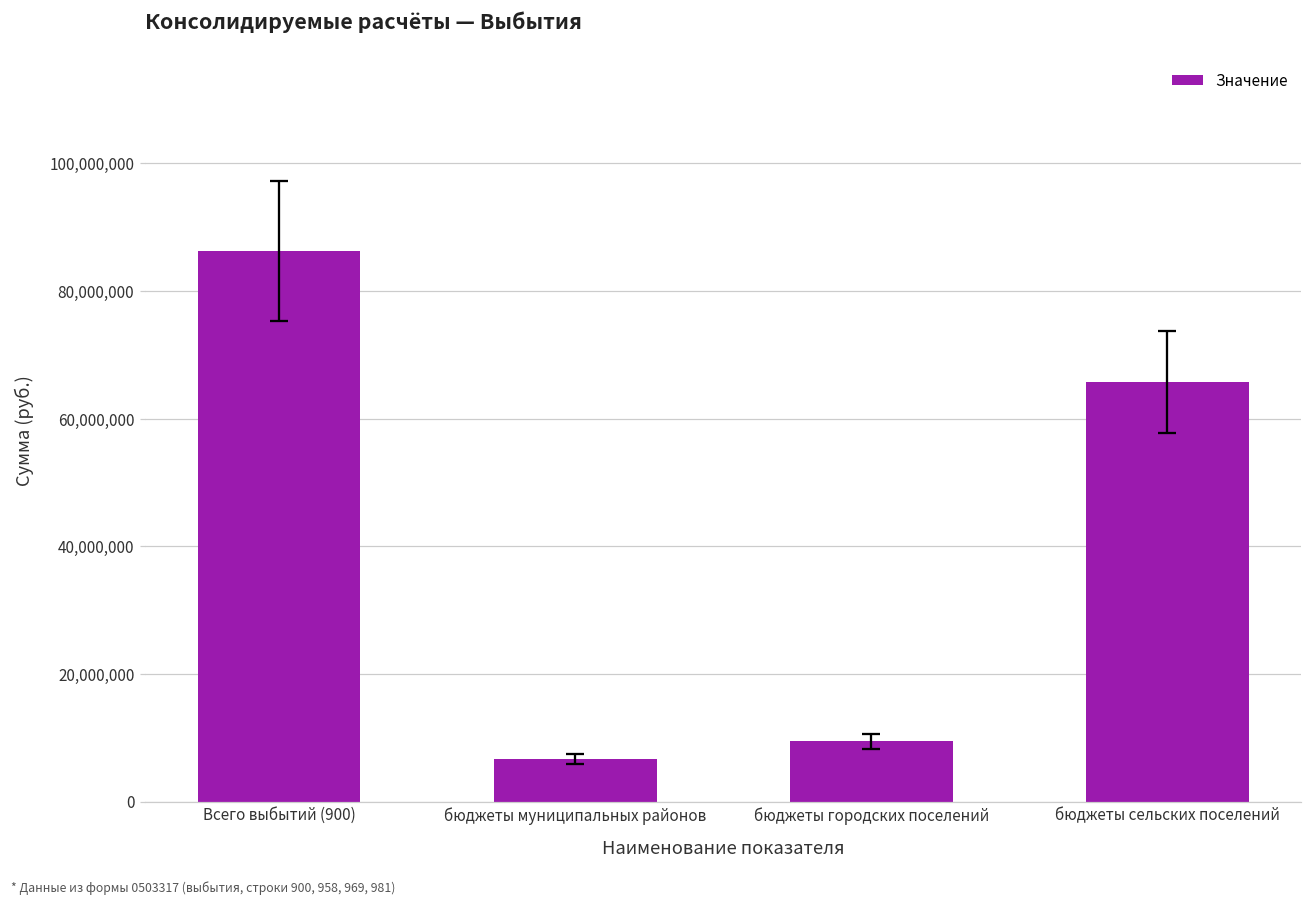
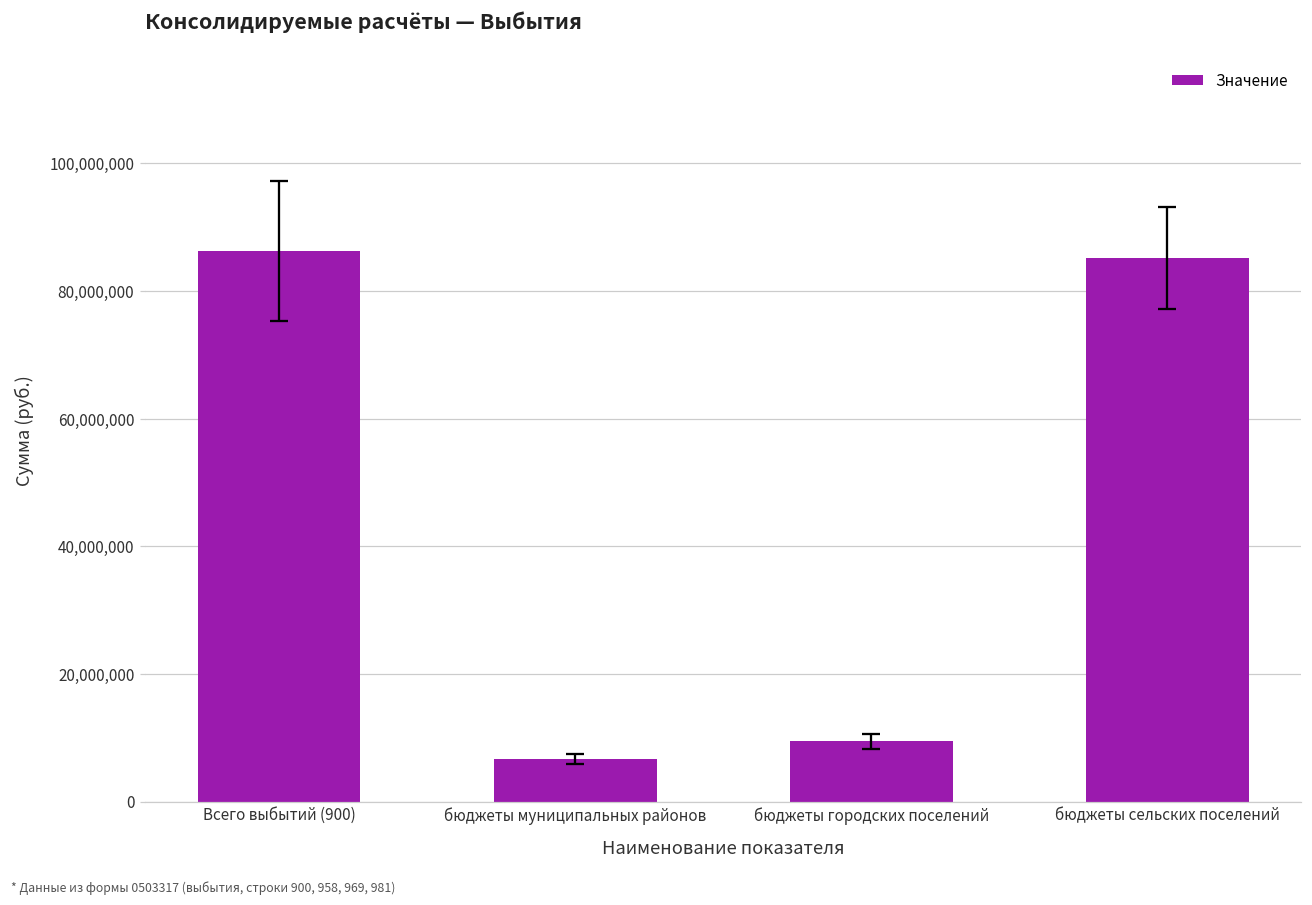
Значение, бюджеты сельских поселений: 66,000,000 -> 85,000,000
